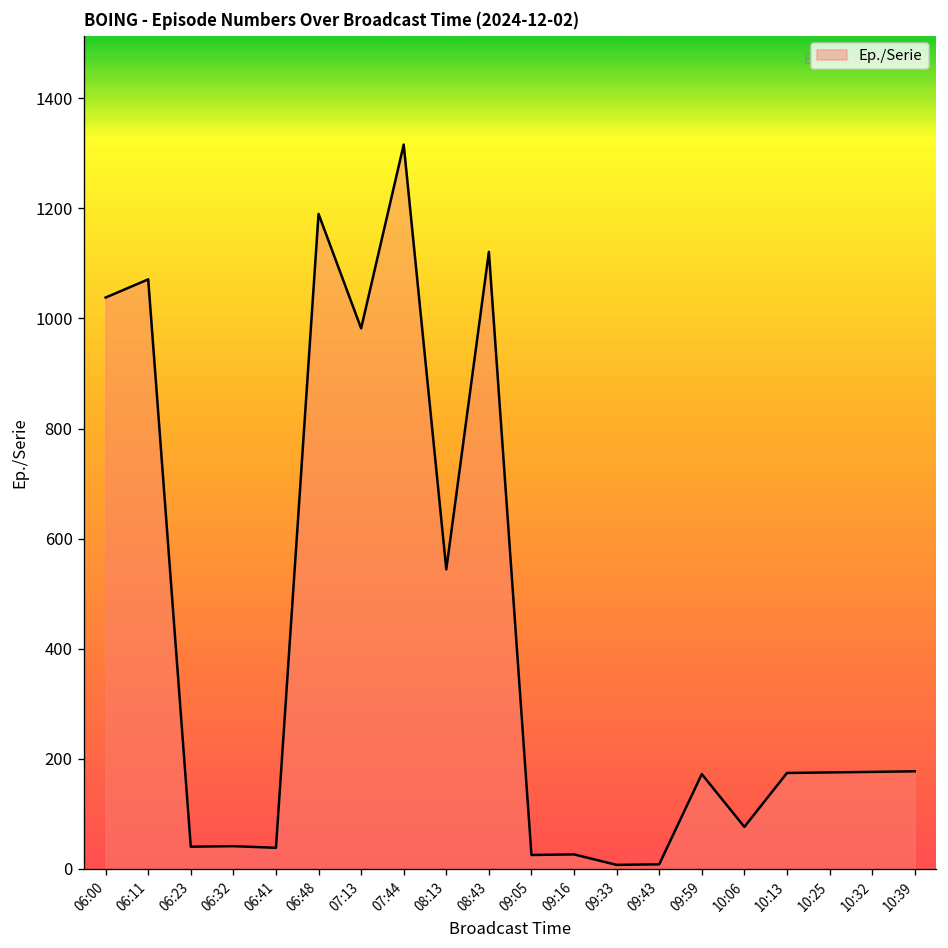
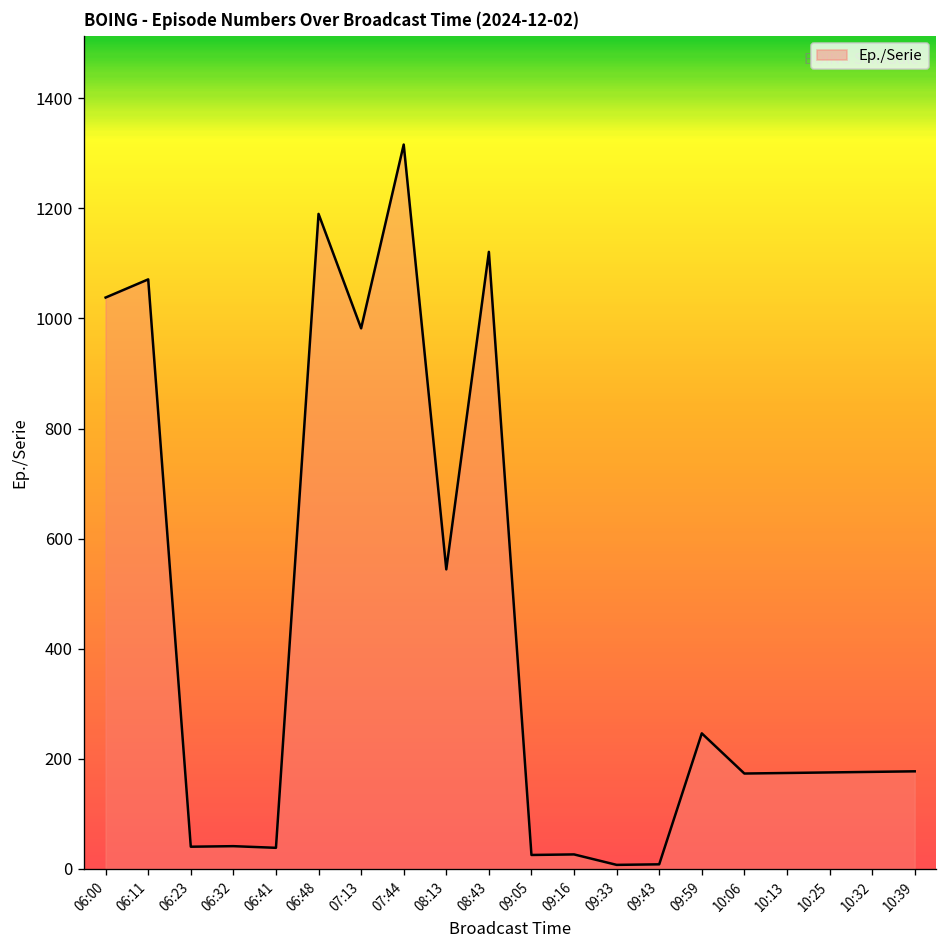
09:59: 170 -> 250
10:06: 80 -> 170
